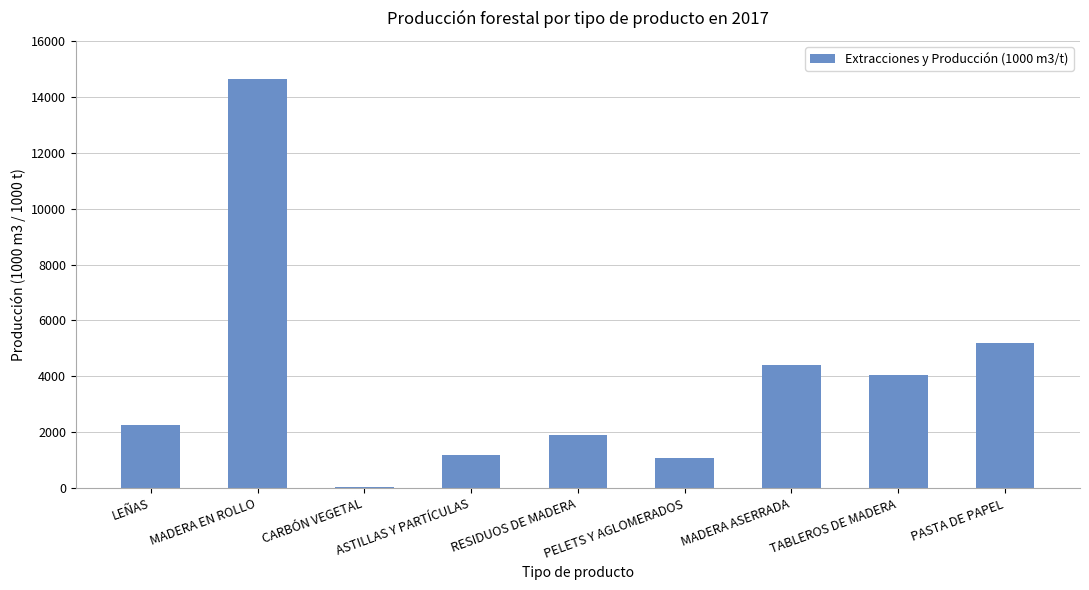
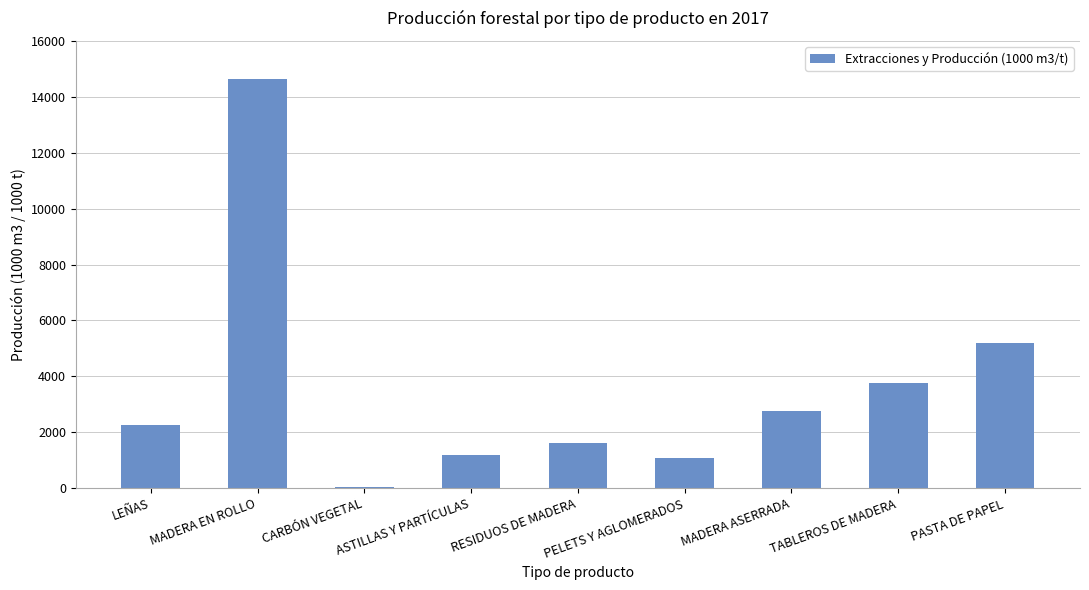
RESIDUOS DE MADERA: 1900 -> 1600
MADERA ASERRADA: 4400 -> 2800
TABLEROS DE MADERA: 4100 -> 3800
